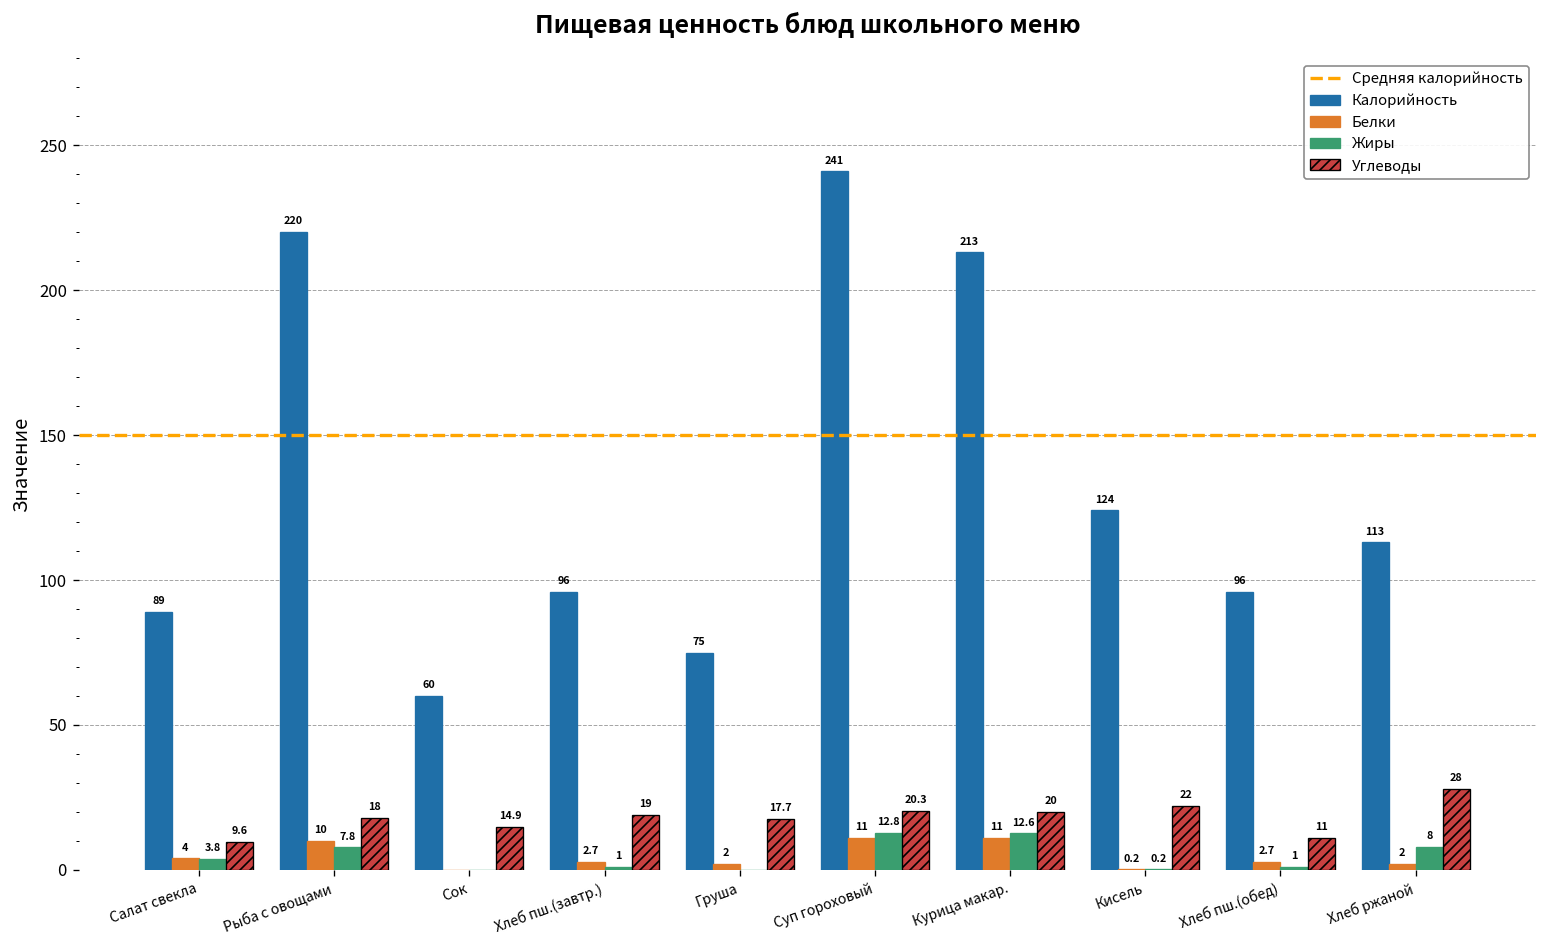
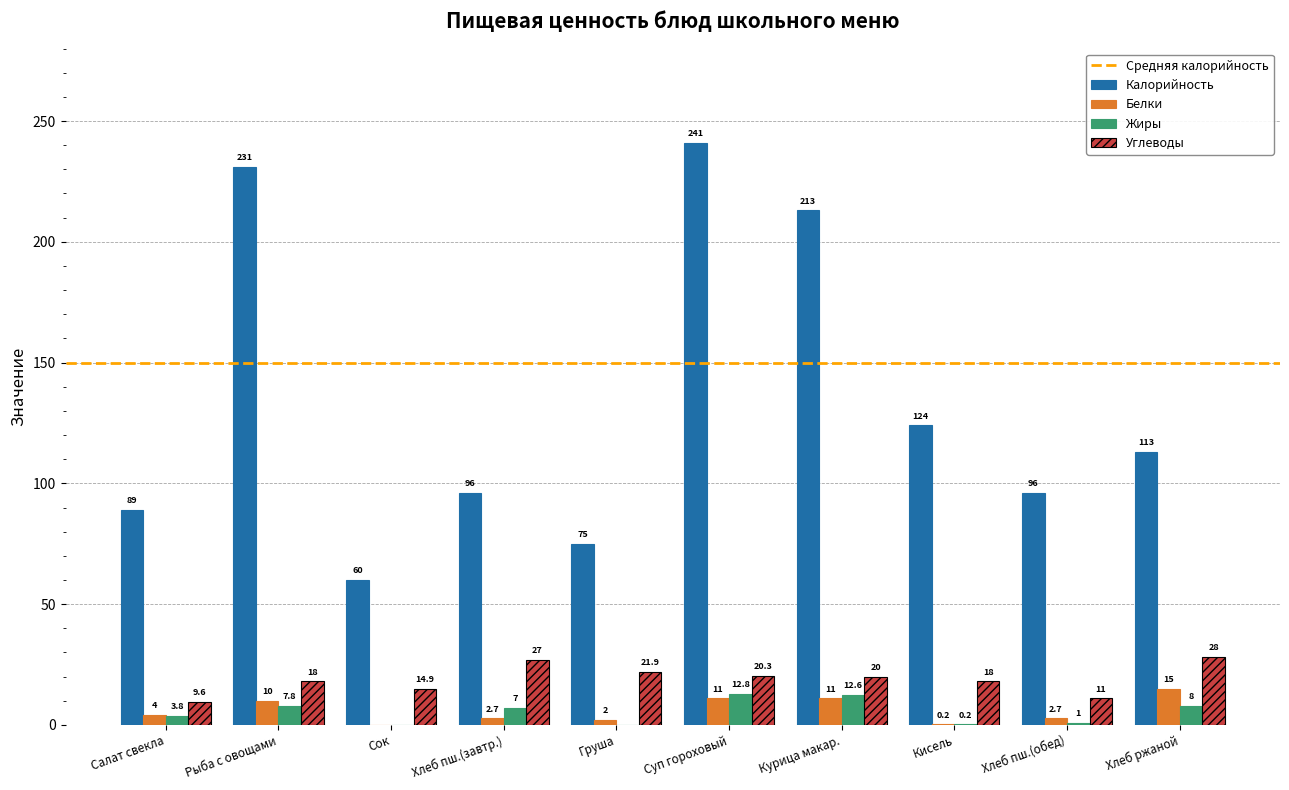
Калорийность, Рыба с овощами: 220 -> 231
Жиры, Хлеб пш.(завтр.): 1 -> 7
Углеводы, Хлеб пш.(завтр.): 19 -> 27
Углеводы, Груша: 17.7 -> 21.9
Углеводы, Кисель: 22 -> 18
Белки, Хлеб ржаной: 2 -> 15
